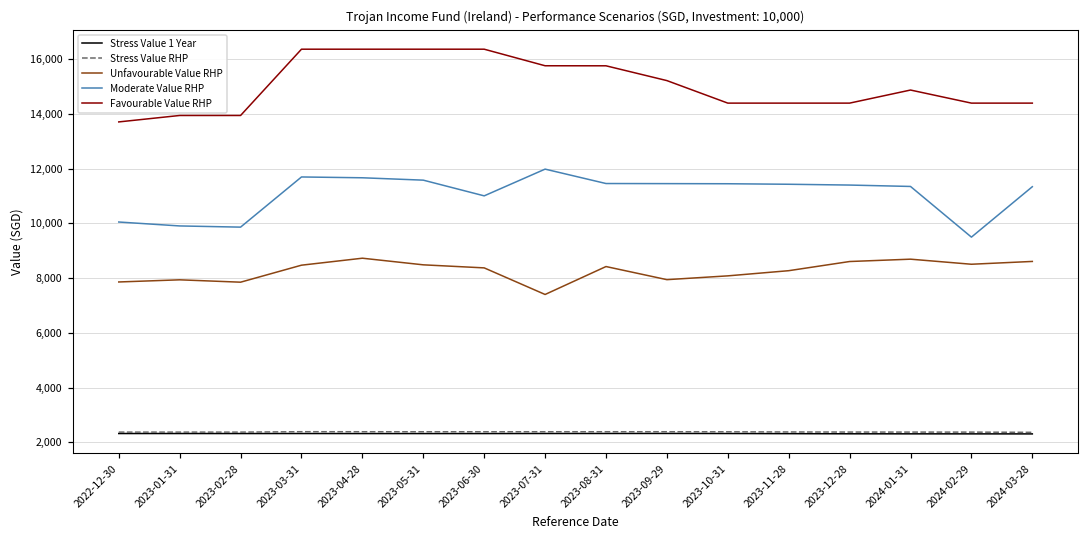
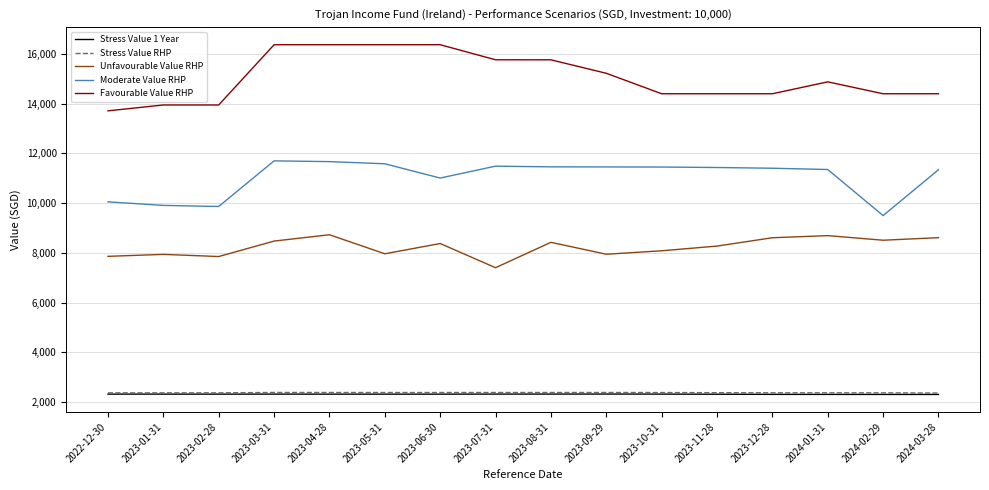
Unfavourable Value RHP, 2023-05-31: 8,500 -> 8,000
Moderate Value RHP, 2023-07-31: 12,000 -> 11,500
